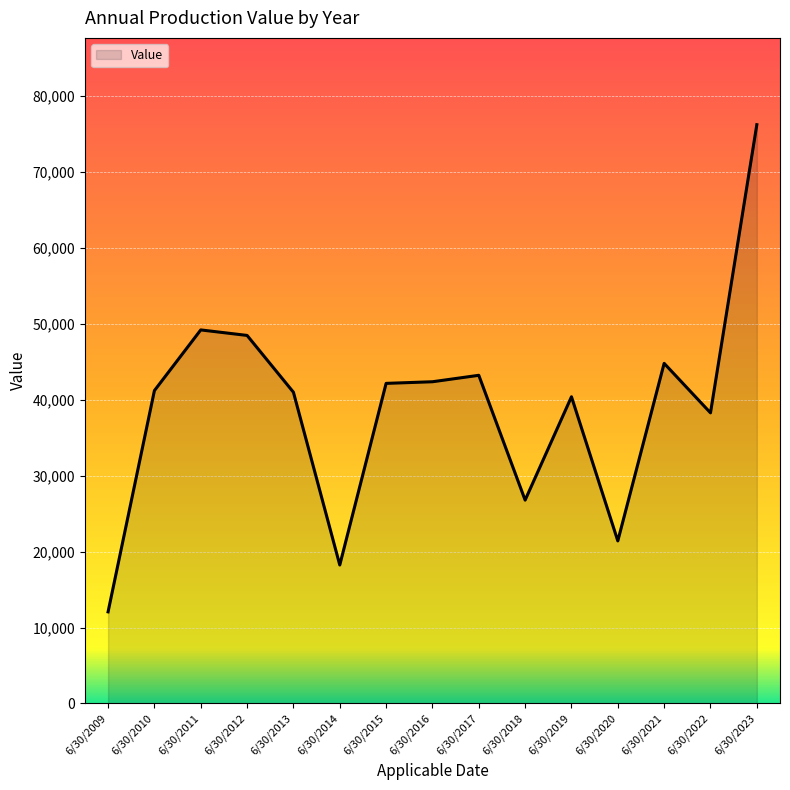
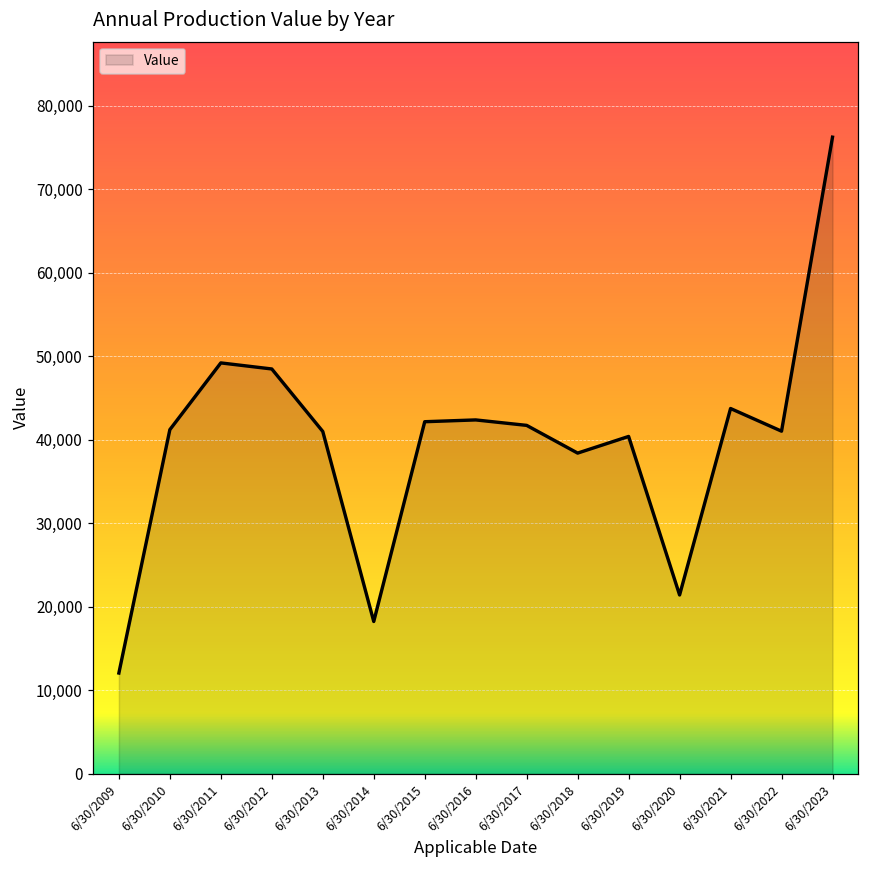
6/30/2017: 43,000 -> 42,000
6/30/2018: 27,000 -> 38,000
6/30/2021: 45,000 -> 44,000
6/30/2022: 38,000 -> 41,000
